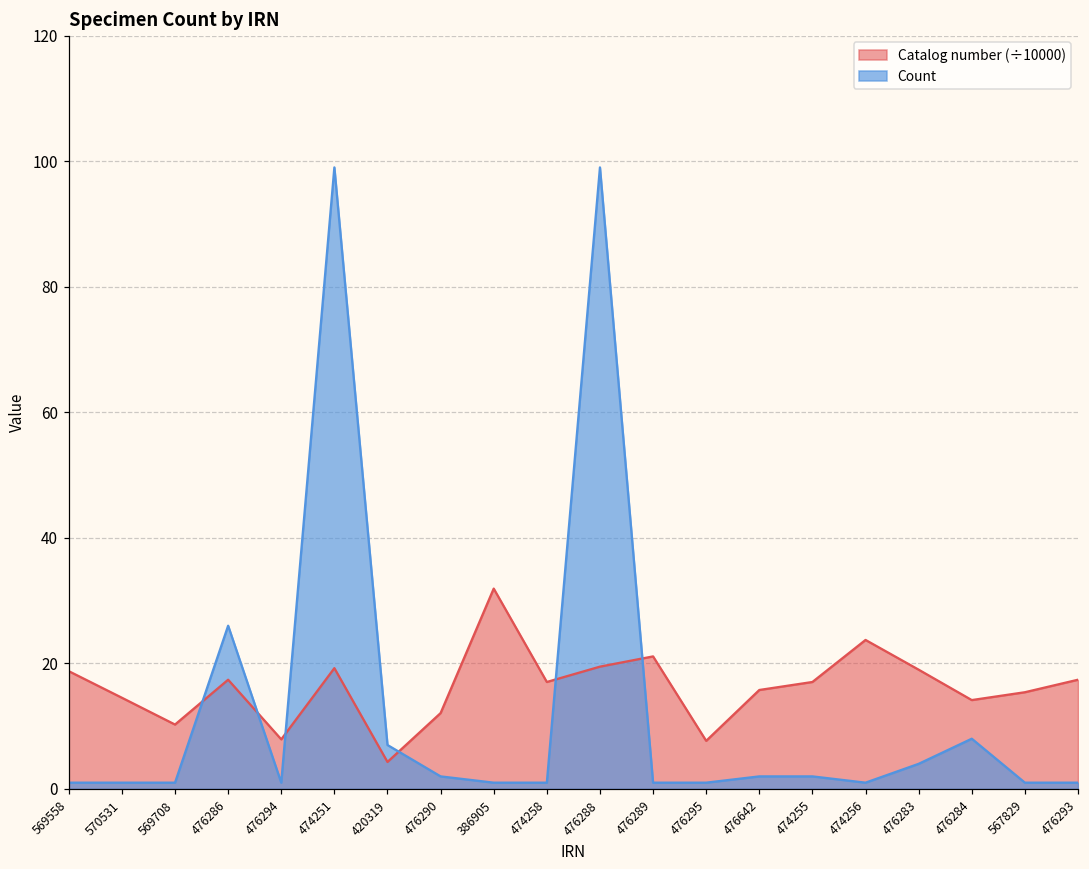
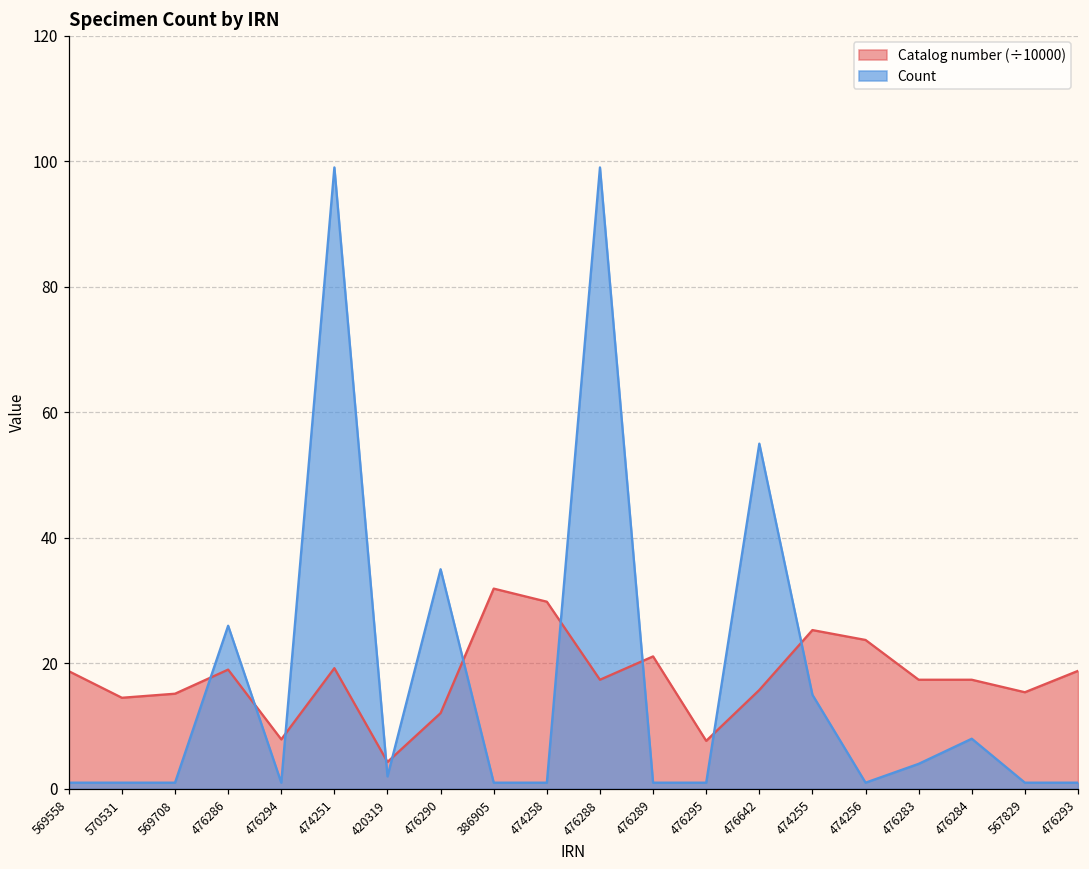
Catalog number (÷10000), 569708: 10 -> 15
Catalog number (÷10000), 476286: 17 -> 19
Count, 420319: 7 -> 2
Count, 476290: 2 -> 35
Catalog number (÷10000), 474258: 17 -> 30
Catalog number (÷10000), 476288: 19 -> 17
Count, 476642: 2 -> 55
Catalog number (÷10000), 474255: 17 -> 25
Count, 474255: 2 -> 15
Catalog number (÷10000), 476283: 19 -> 17
Catalog number (÷10000), 476284: 14 -> 17
Catalog number (÷10000), 476293: 17 -> 19
